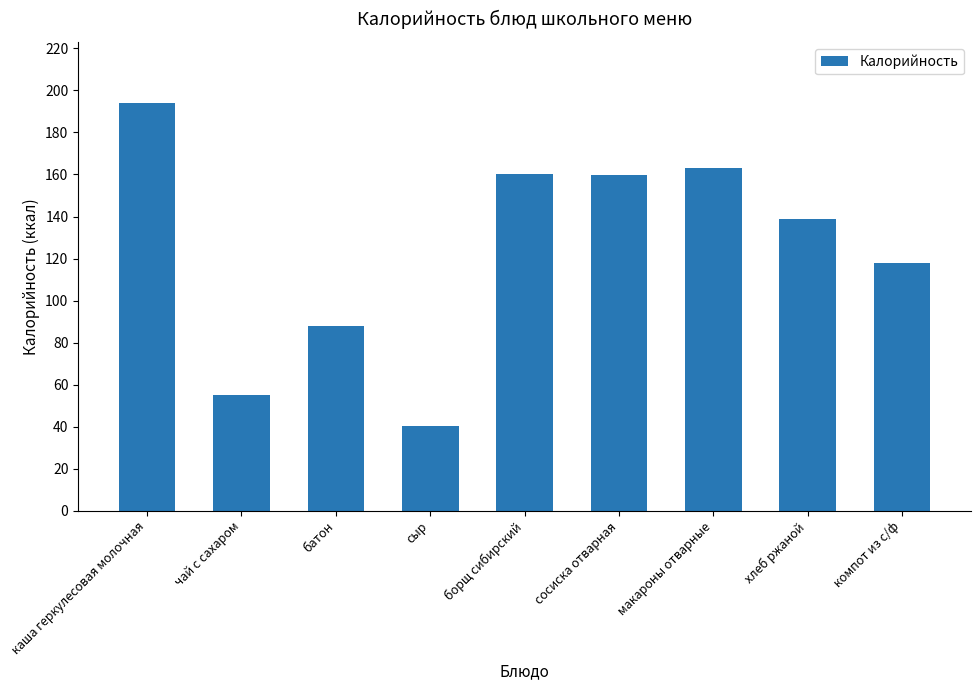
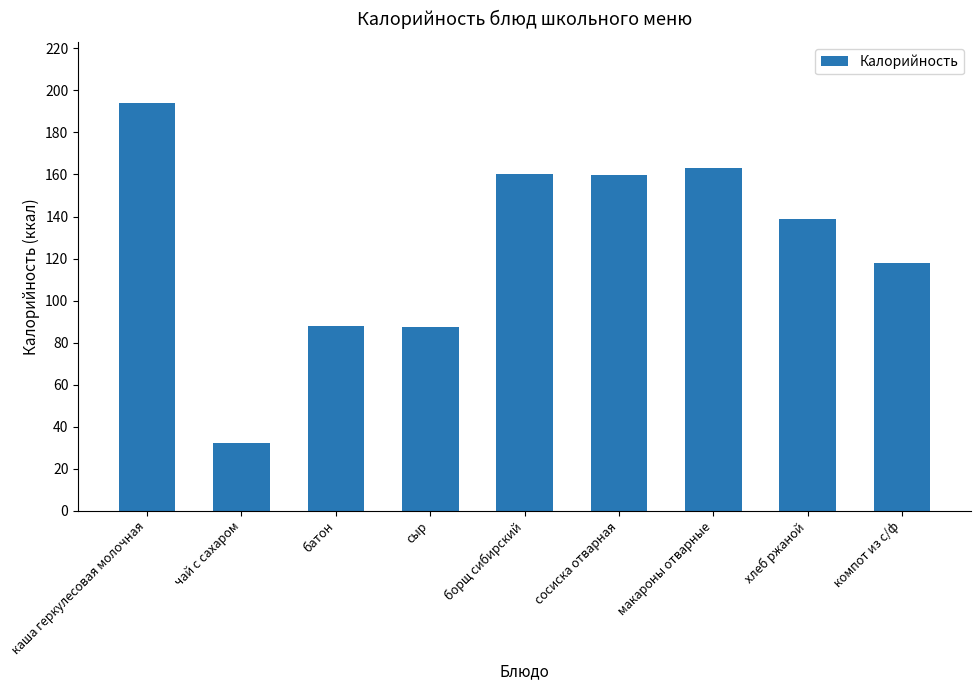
чай с сахаром: 55 -> 32
сыр: 40 -> 88
